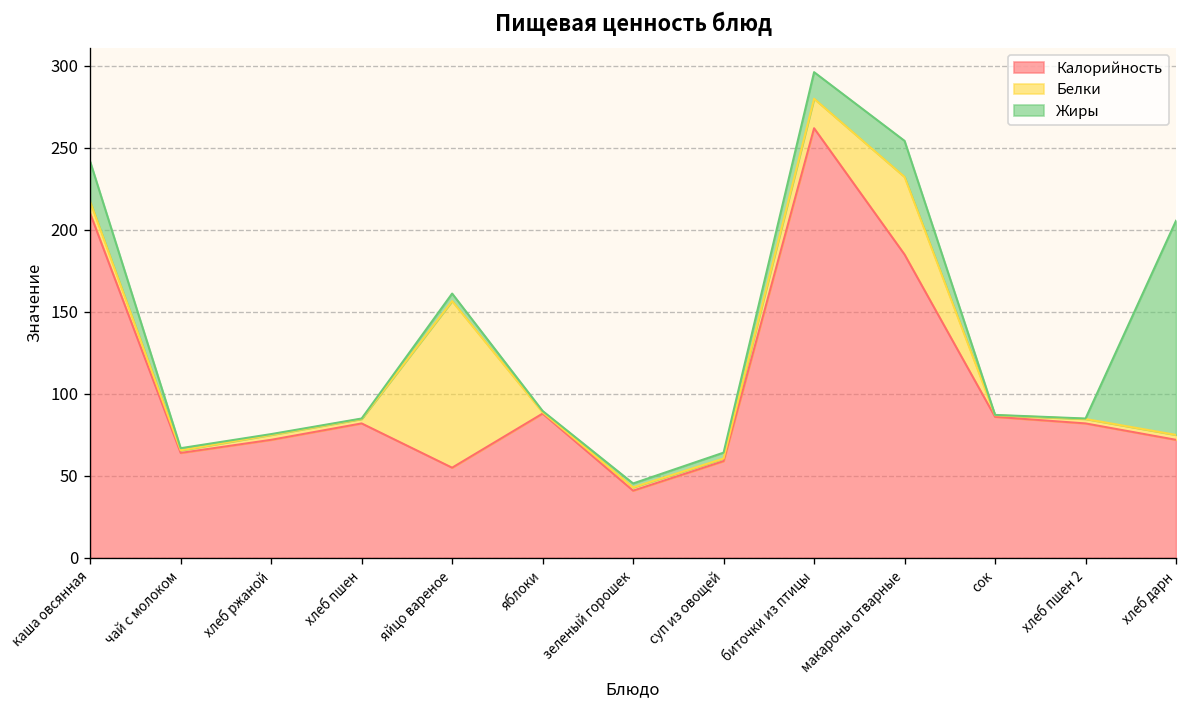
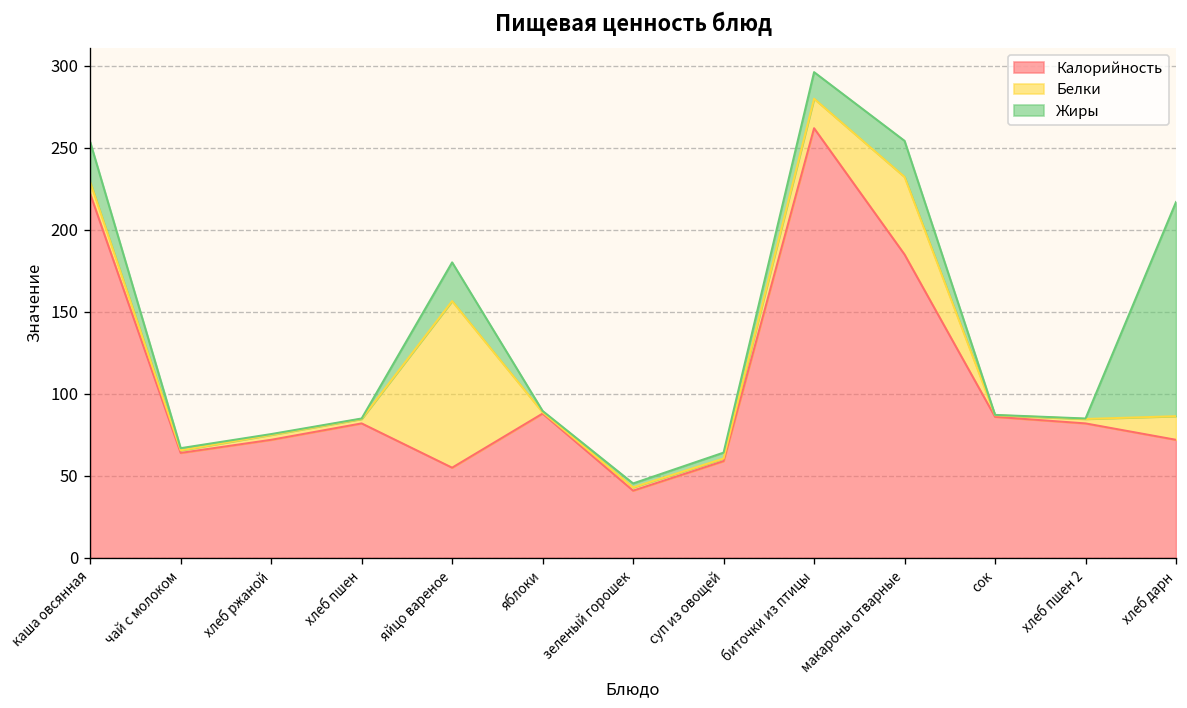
Калорийность, каша овсянная: 210 -> 222
Жиры, яйцо вареное: 5 -> 24
Белки, хлеб дарн: 3 -> 14
